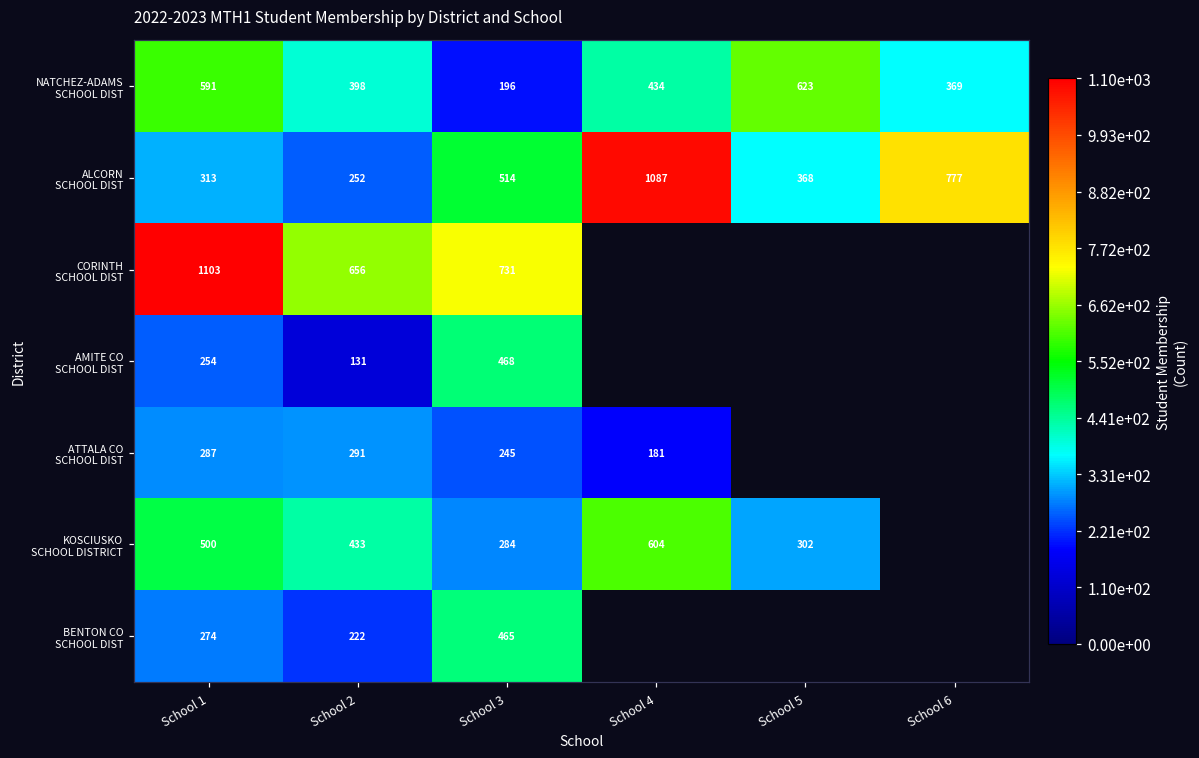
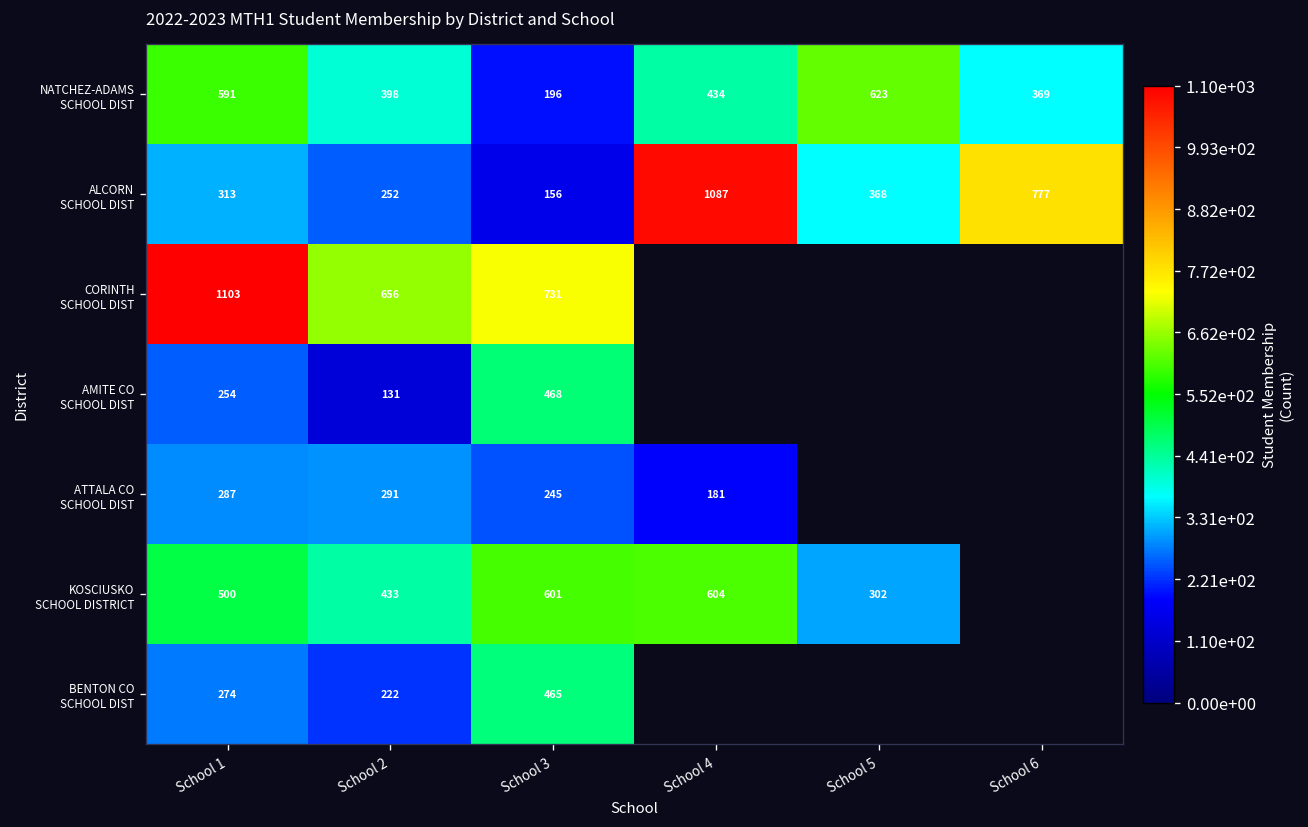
ALCORN SCHOOL DIST, School 3: 514 -> 156
KOSCIUSKO SCHOOL DISTRICT, School 3: 284 -> 601
